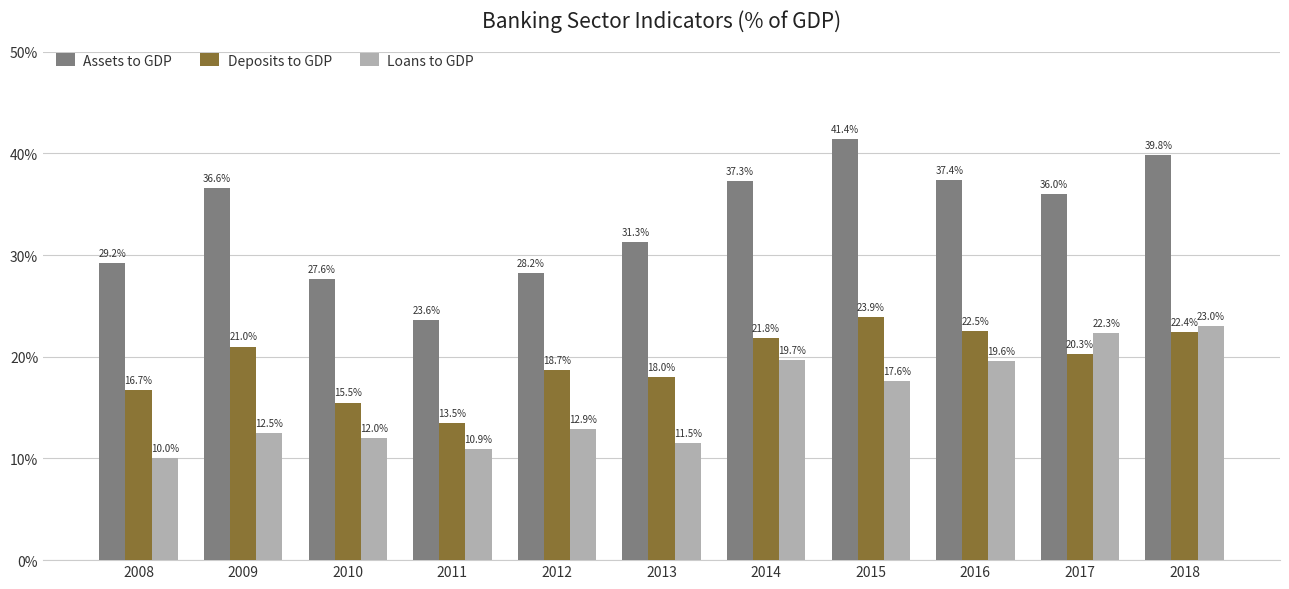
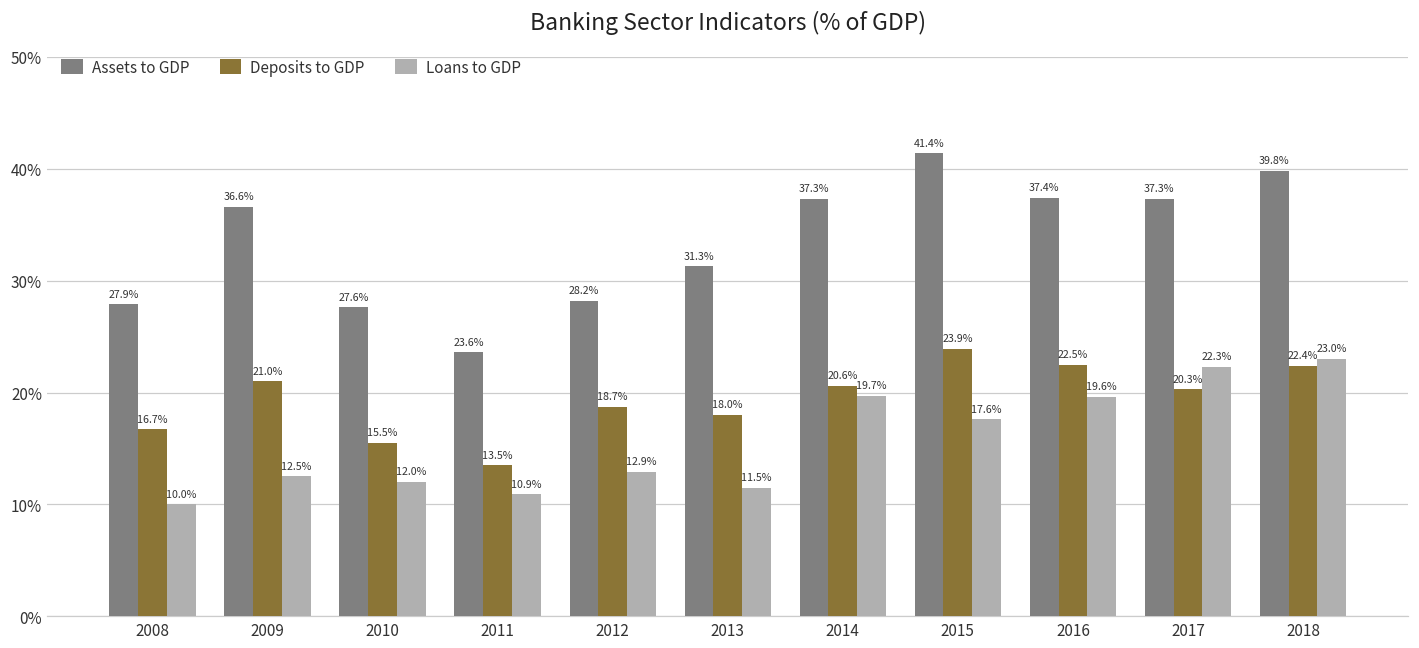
Assets to GDP, 2008: 29.2% -> 27.9%
Deposits to GDP, 2014: 21.8% -> 20.6%
Assets to GDP, 2017: 36.0% -> 37.3%
